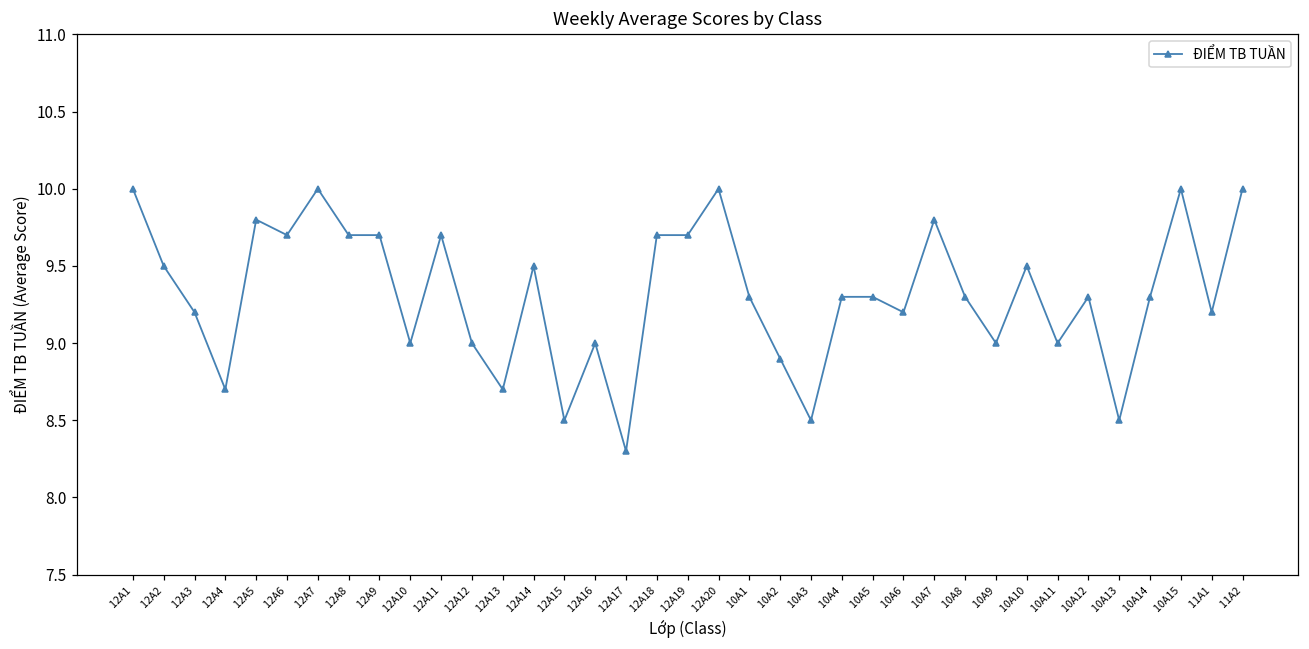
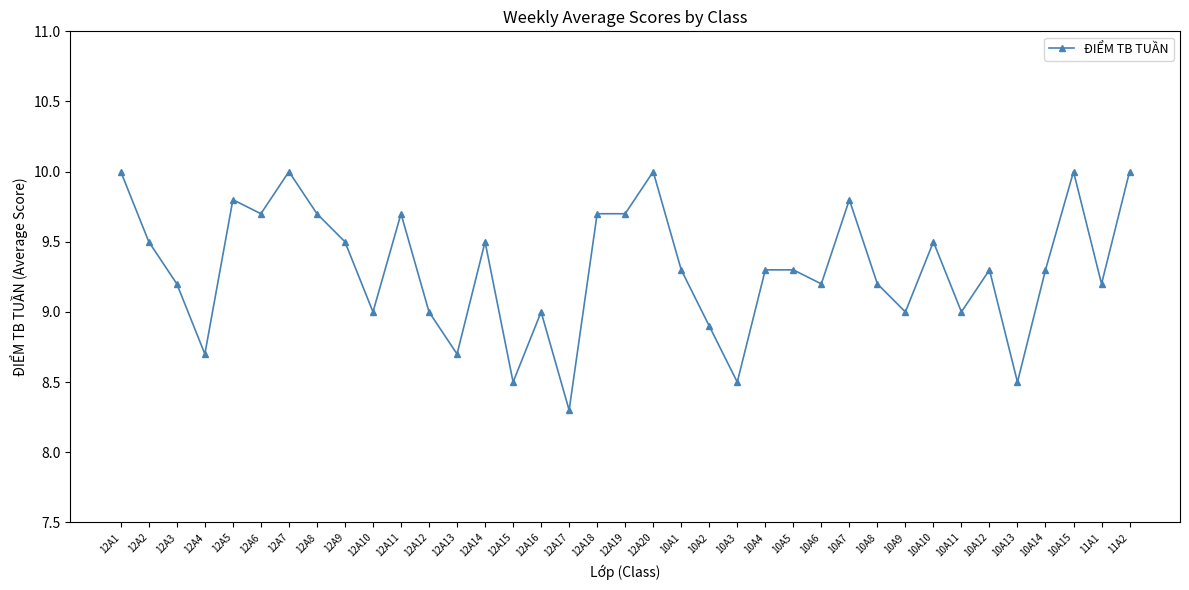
12A9: 9.7 -> 9.5
10A8: 9.3 -> 9.2
